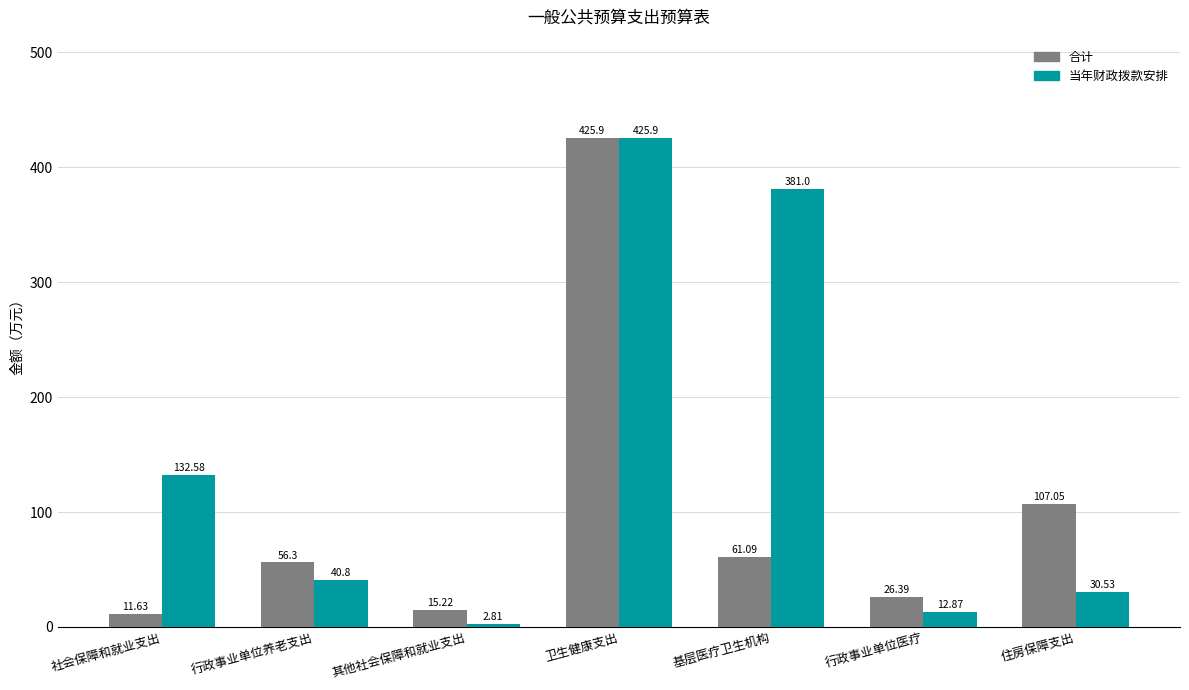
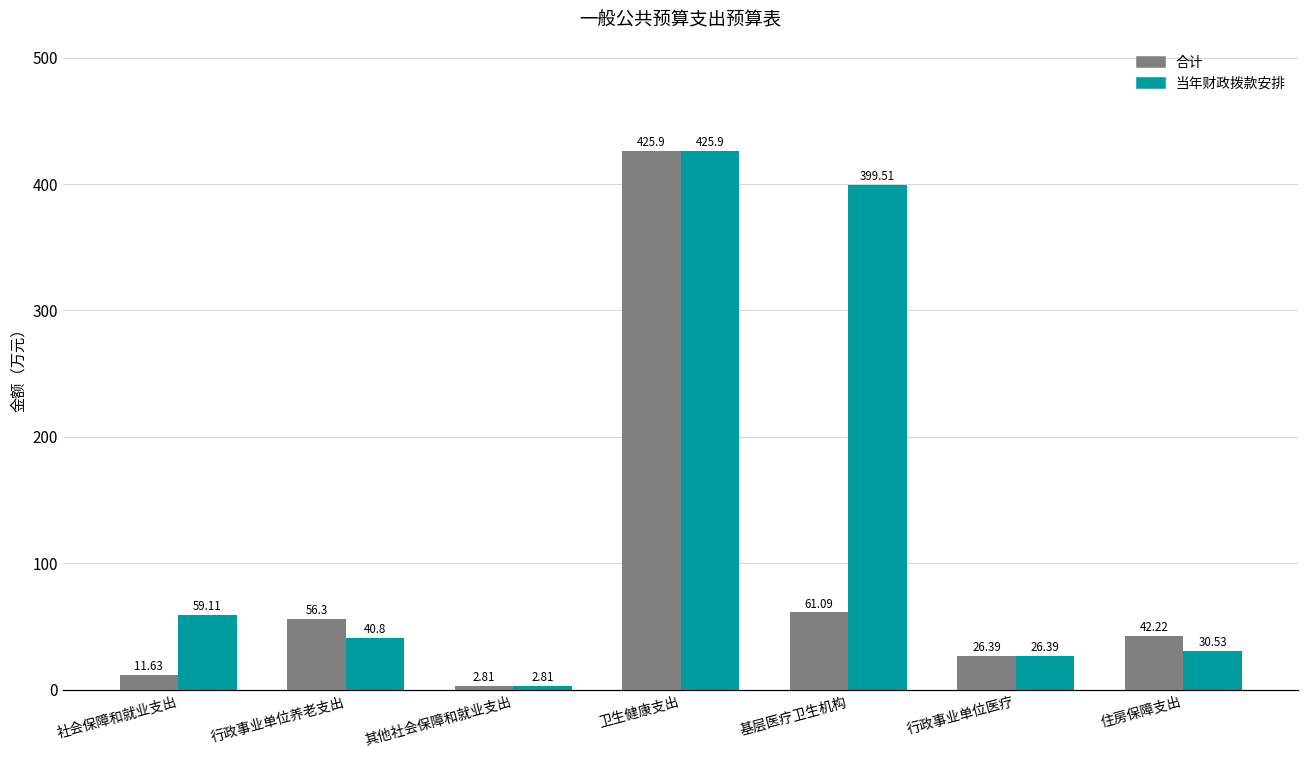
当年财政拨款安排, 社会保障和就业支出: 132.58 -> 59.11
合计, 其他社会保障和就业支出: 15.22 -> 2.81
当年财政拨款安排, 基层医疗卫生机构: 381.0 -> 399.51
当年财政拨款安排, 行政事业单位医疗: 12.87 -> 26.39
合计, 住房保障支出: 107.05 -> 42.22
